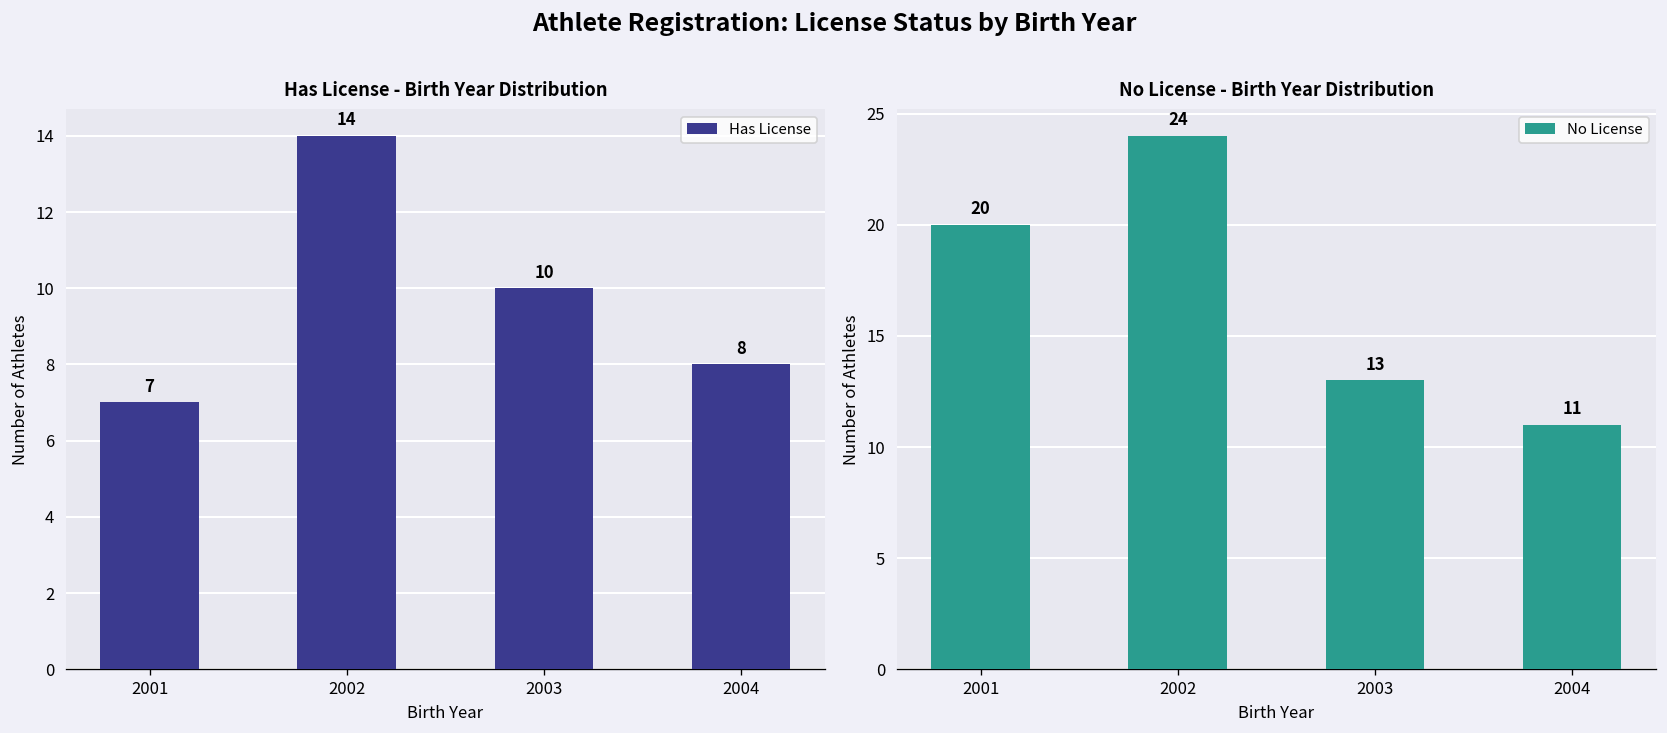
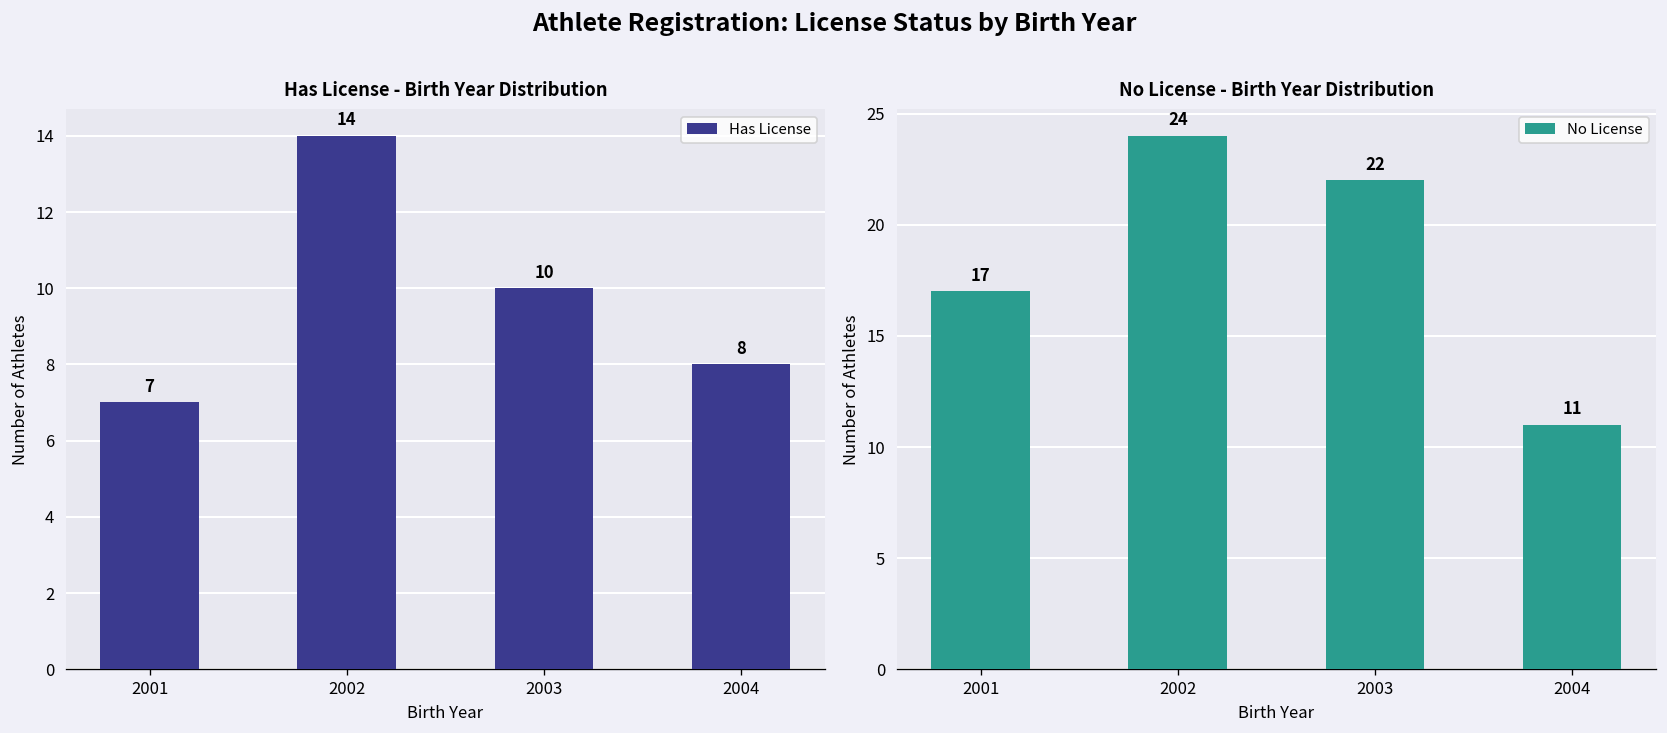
No License - Birth Year Distribution, 2001: 20 -> 17
No License - Birth Year Distribution, 2003: 13 -> 22
